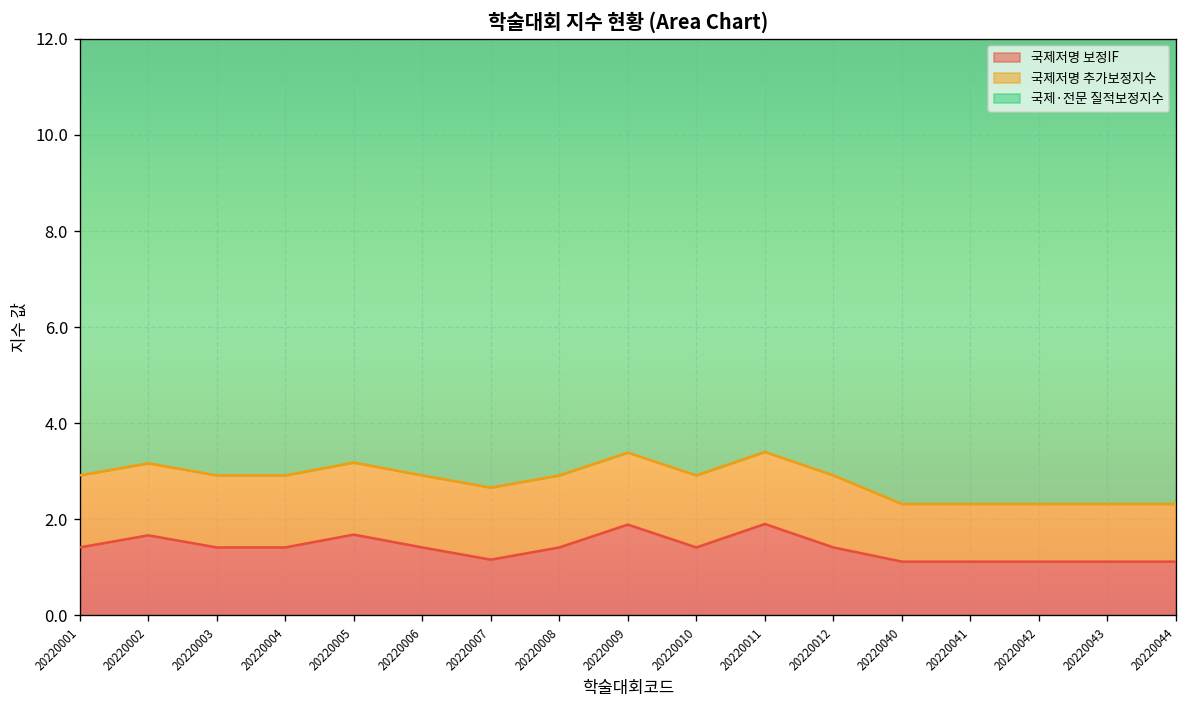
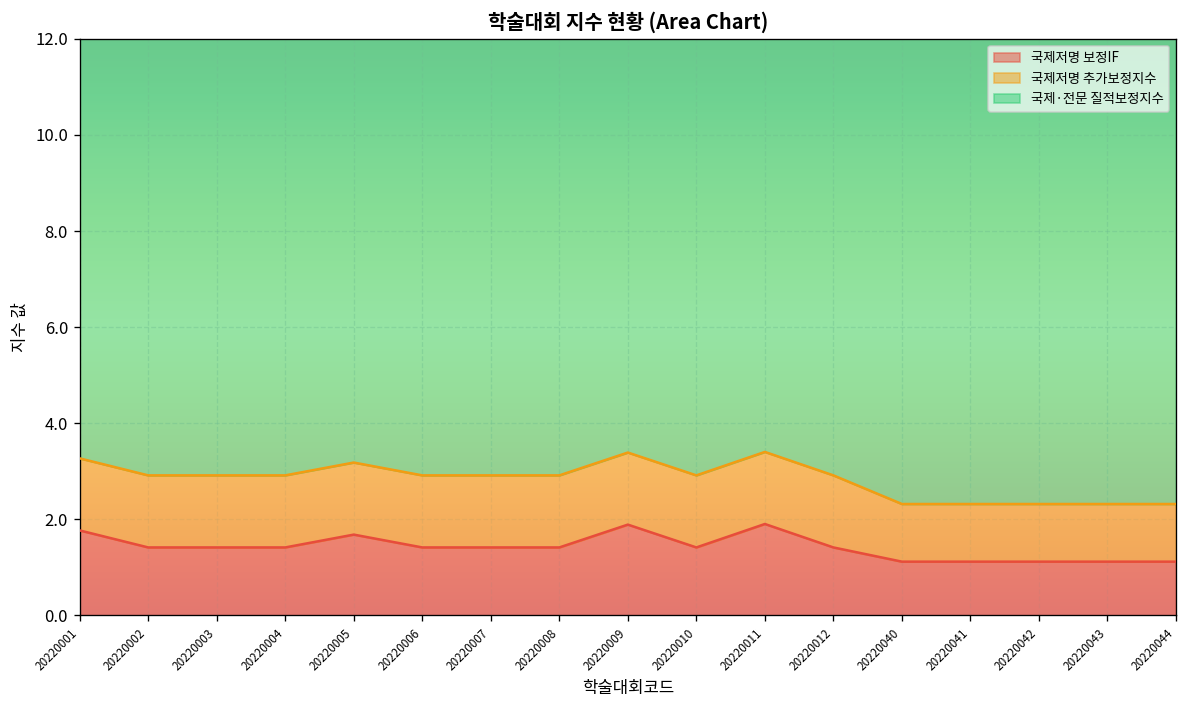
국제저명 보정IF, 20220001: 1.4 -> 1.8
국제저명 보정IF, 20220002: 1.7 -> 1.4
국제저명 보정IF, 20220007: 1.2 -> 1.4
